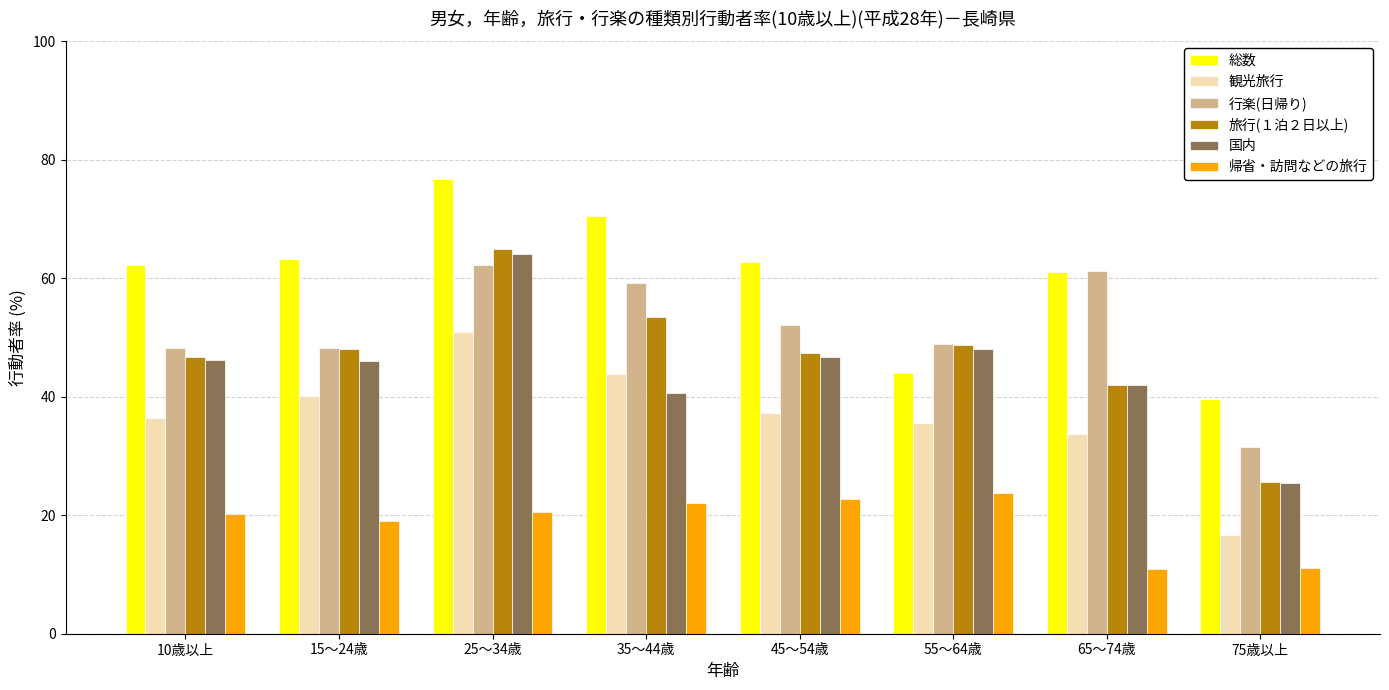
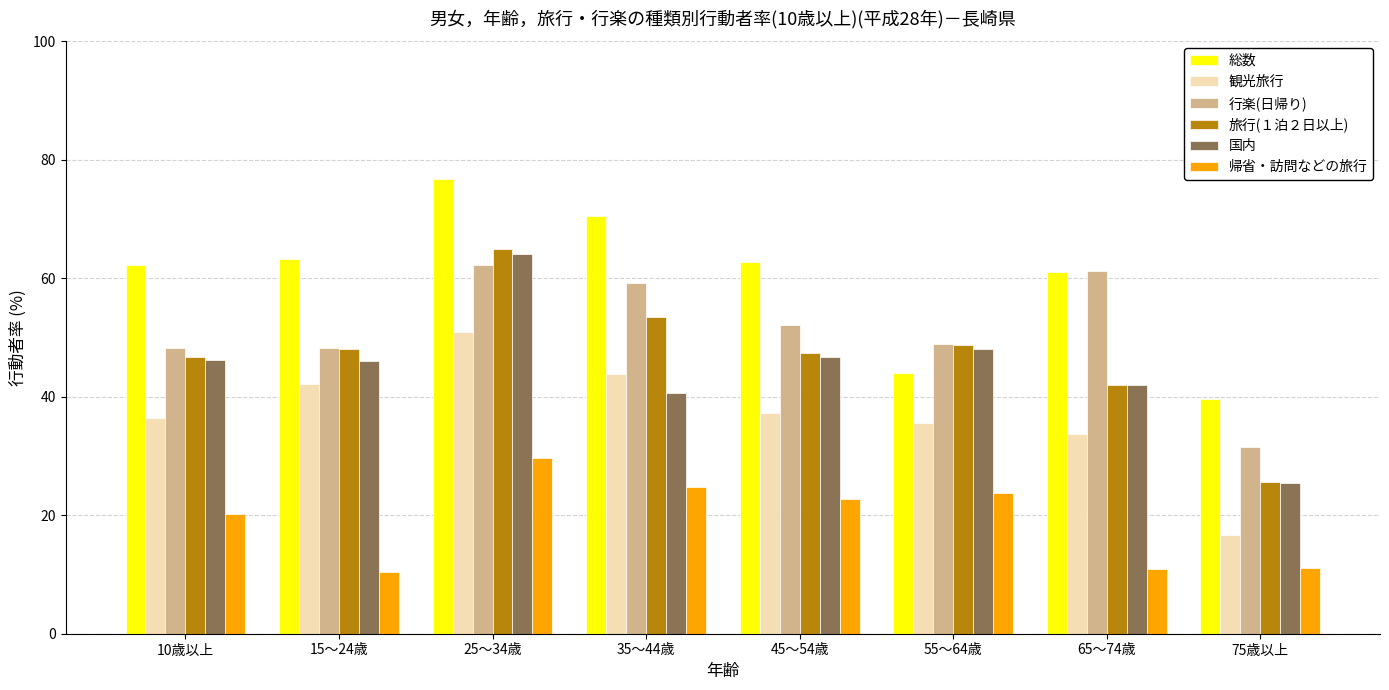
観光旅行, 15～24歳: 40 -> 42
帰省・訪問などの旅行, 15～24歳: 19 -> 11
帰省・訪問などの旅行, 25～34歳: 21 -> 30
帰省・訪問などの旅行, 35～44歳: 22 -> 25
